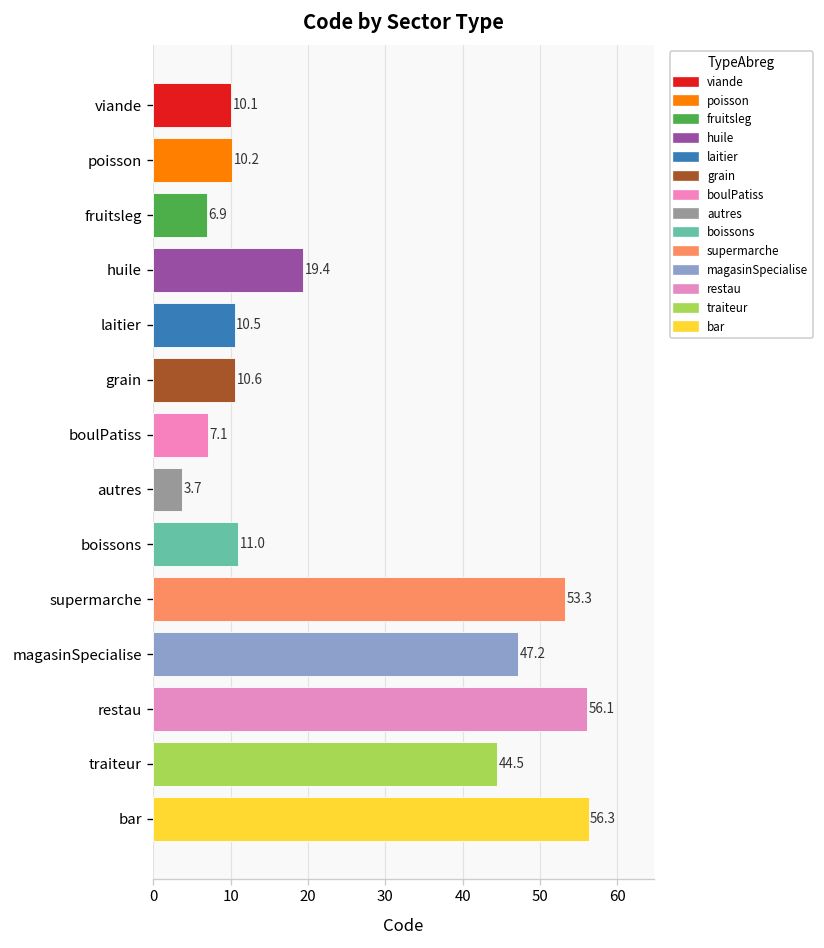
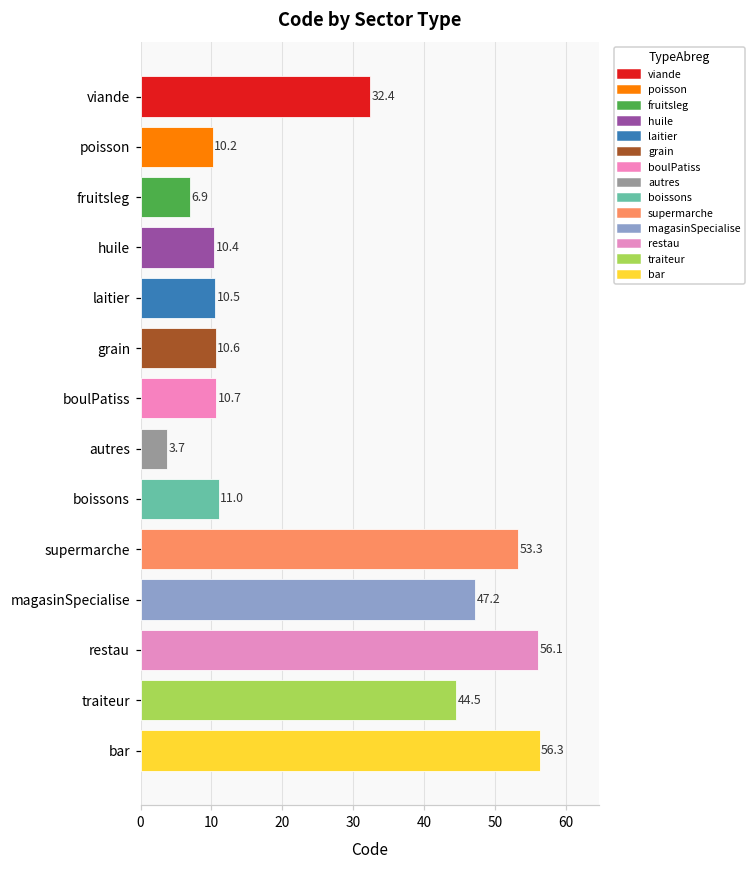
viande: 10.1 -> 32.4
huile: 19.4 -> 10.4
boulPatiss: 7.1 -> 10.7
